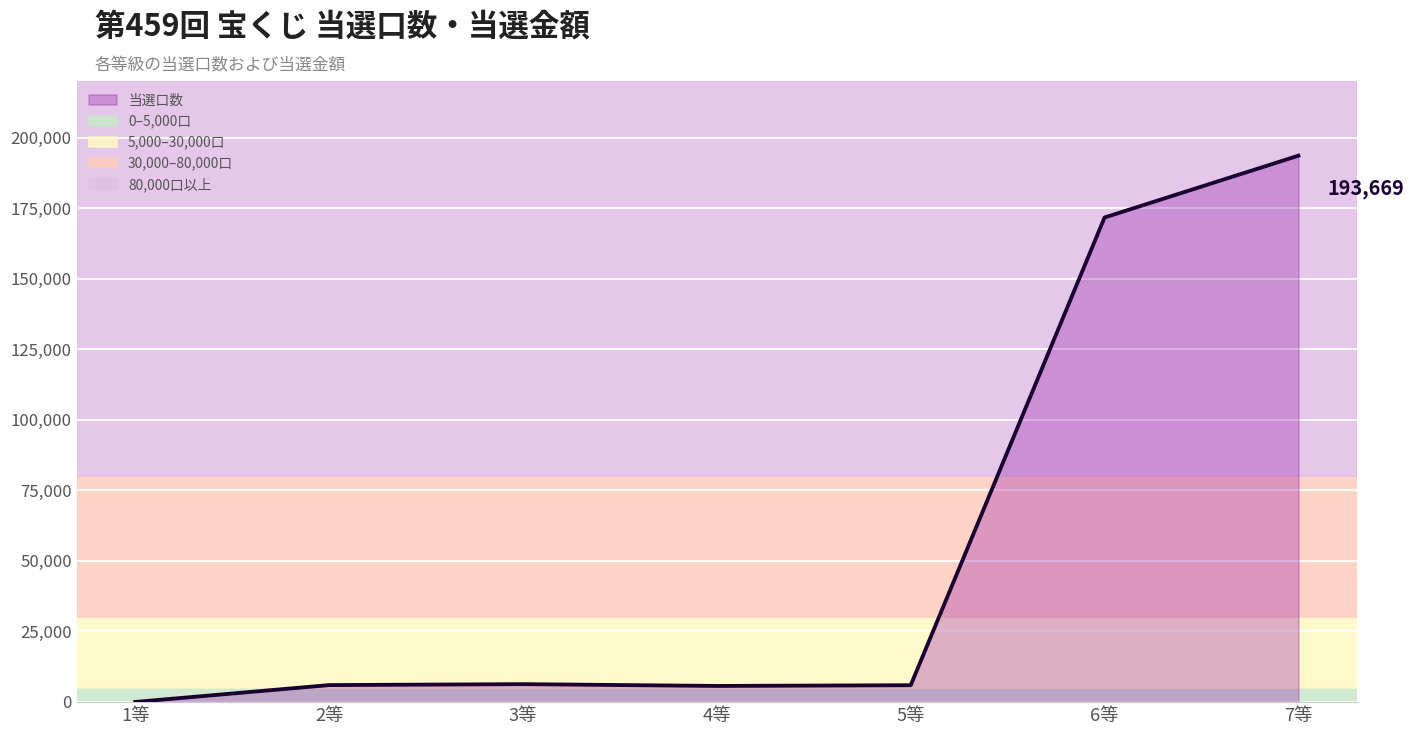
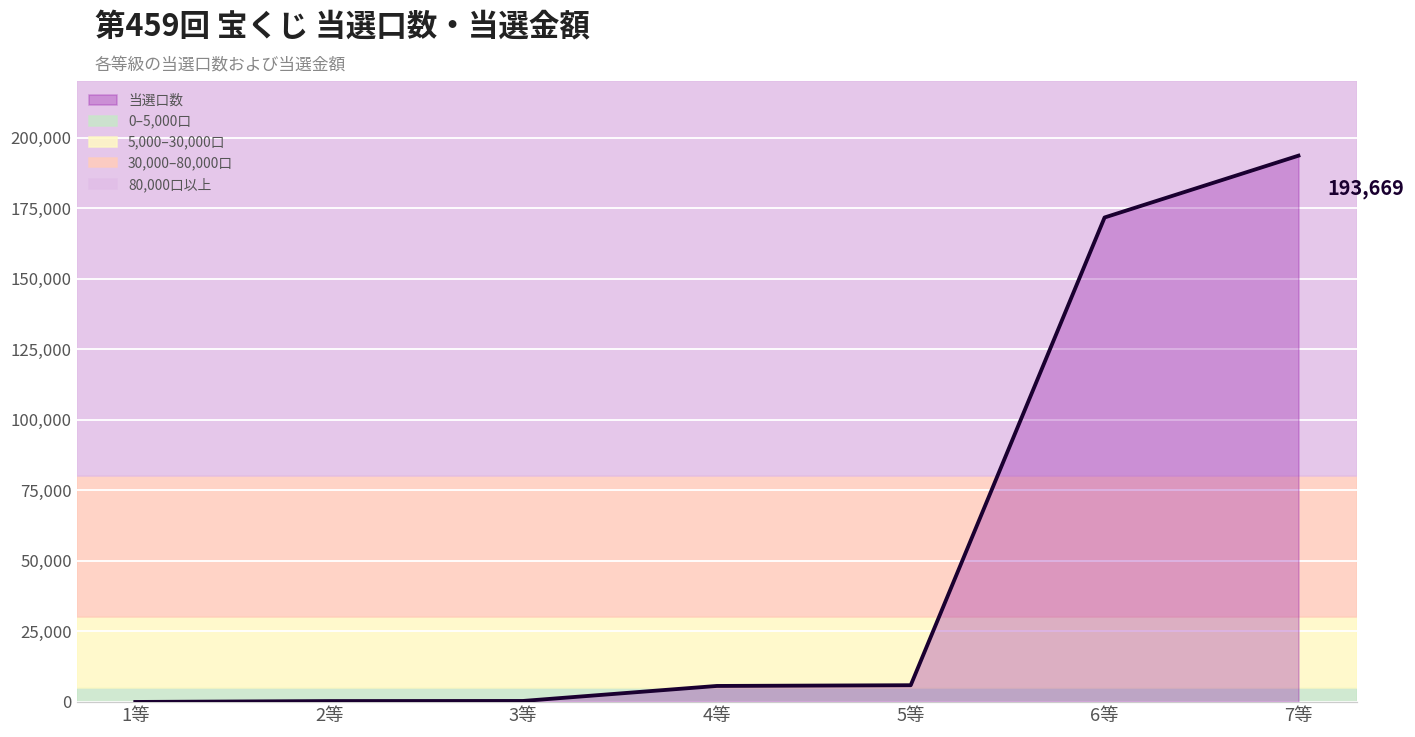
2等: 6,000 -> 0
3等: 6,000 -> 0
